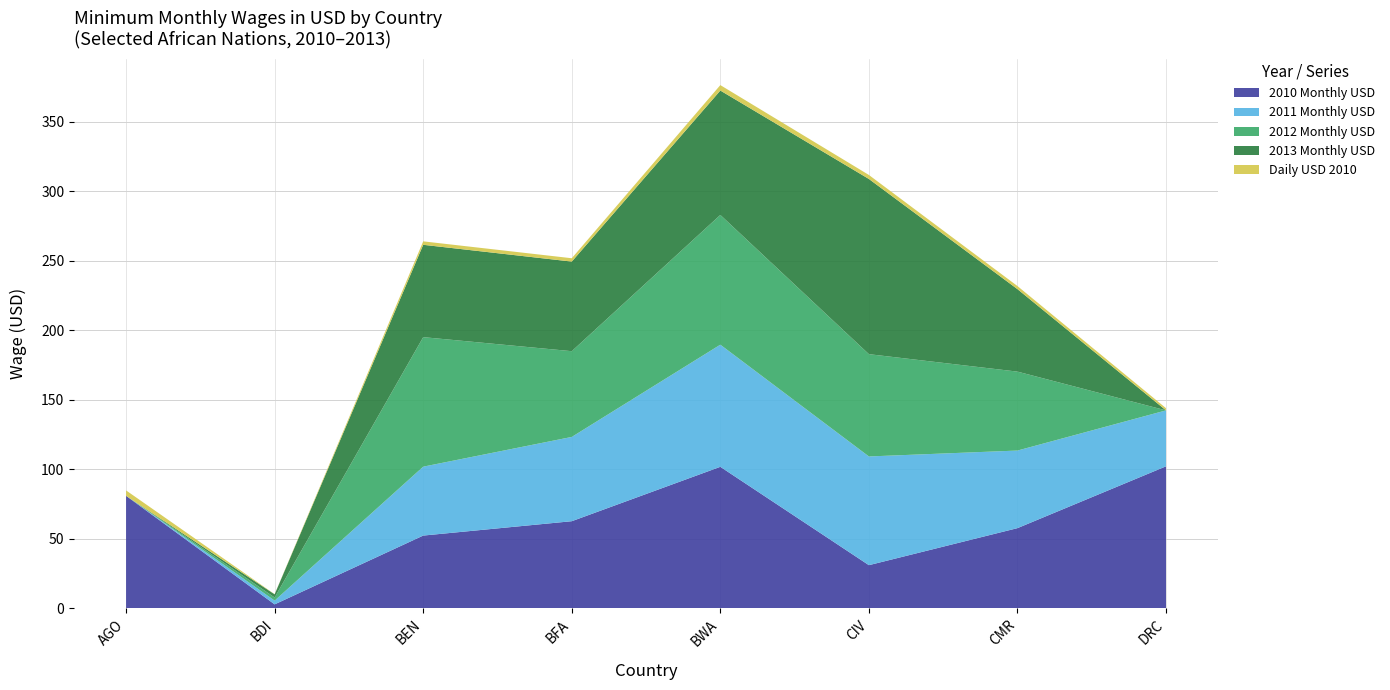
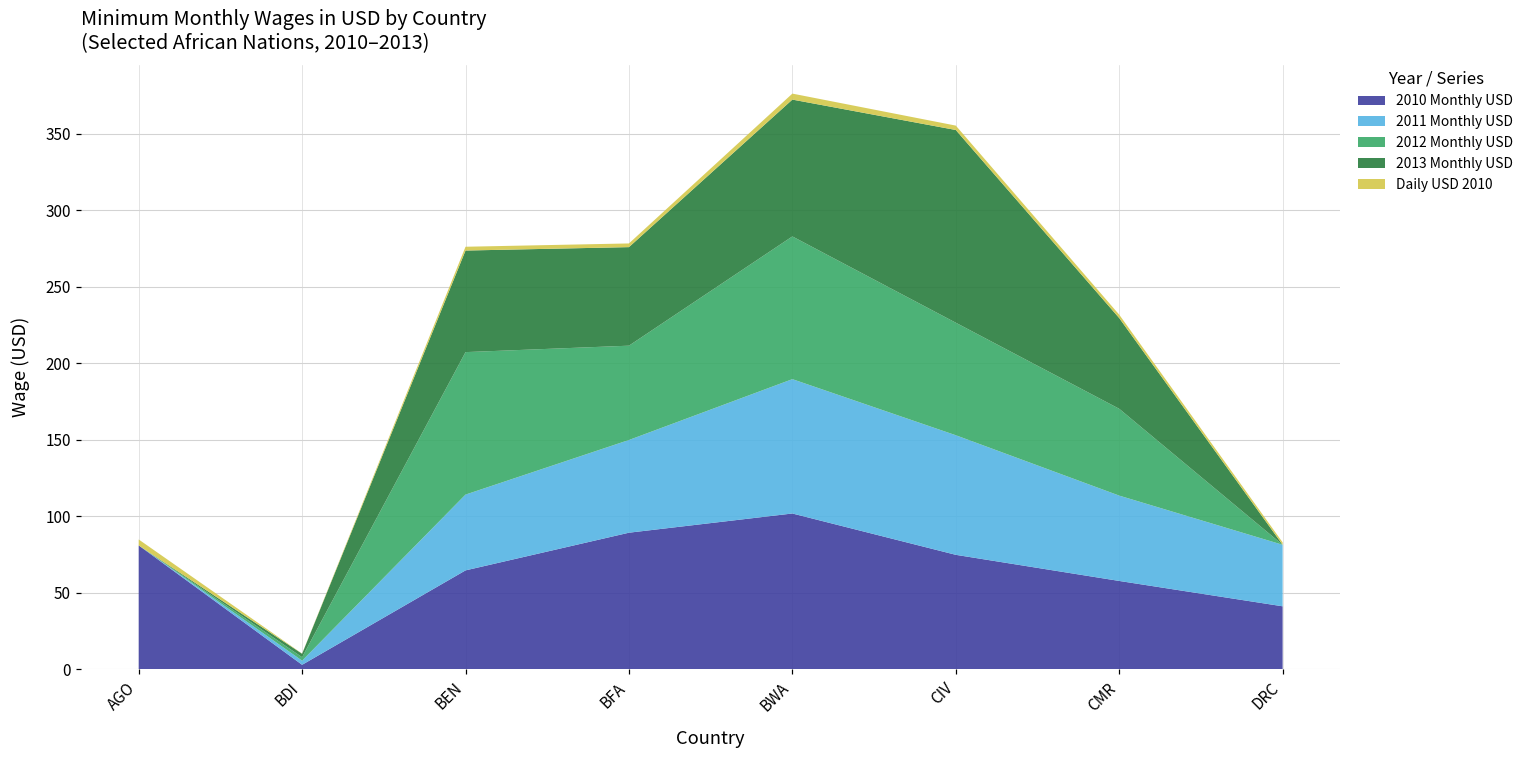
2010 Monthly USD, BEN: 52 -> 65
2010 Monthly USD, BFA: 63 -> 89
2010 Monthly USD, CIV: 31 -> 75
2010 Monthly USD, DRC: 102 -> 41
